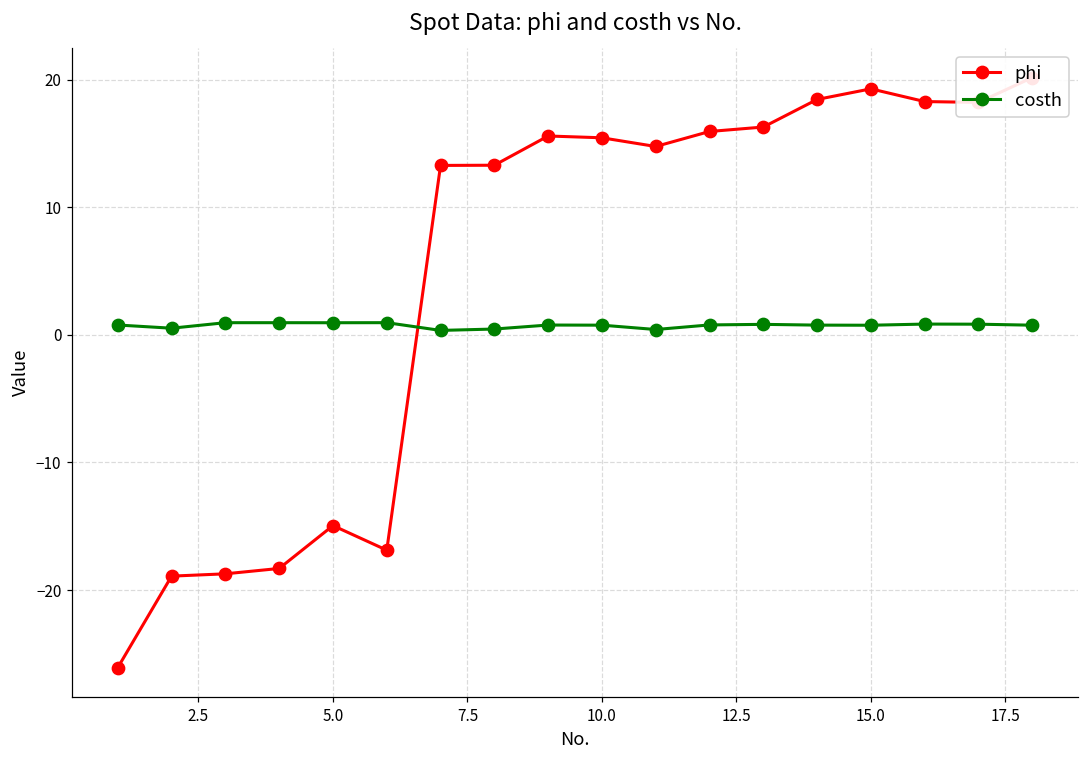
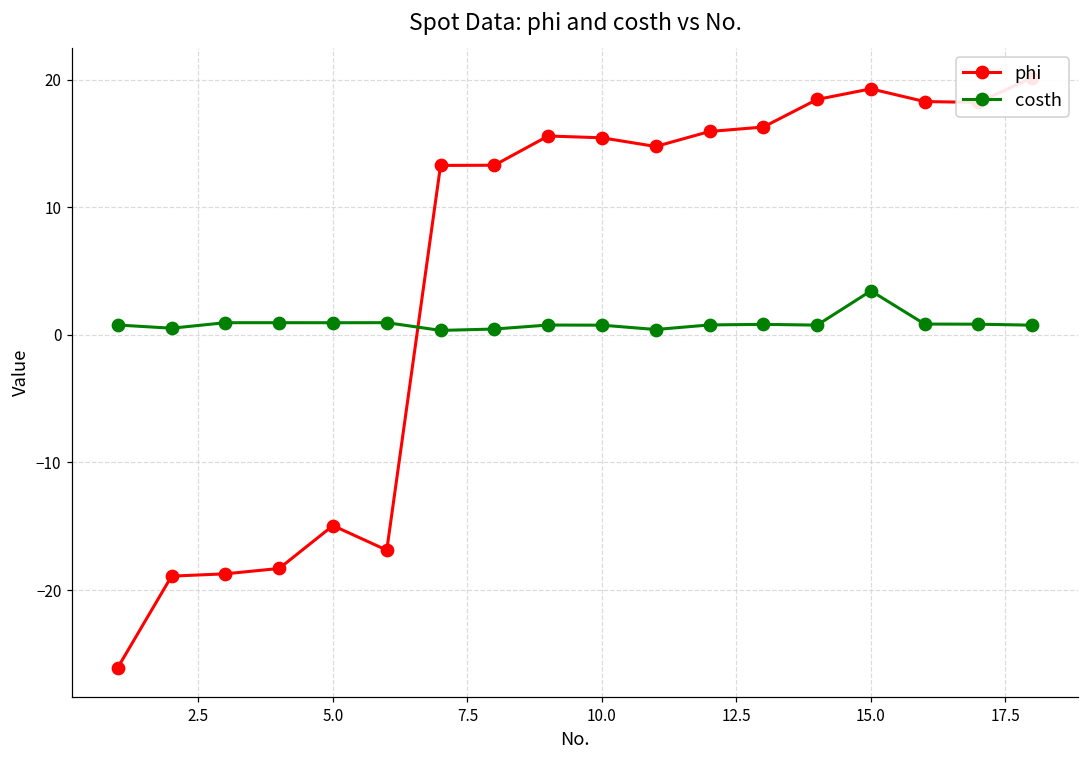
costh, 15.0: 0.8 -> 3.5
